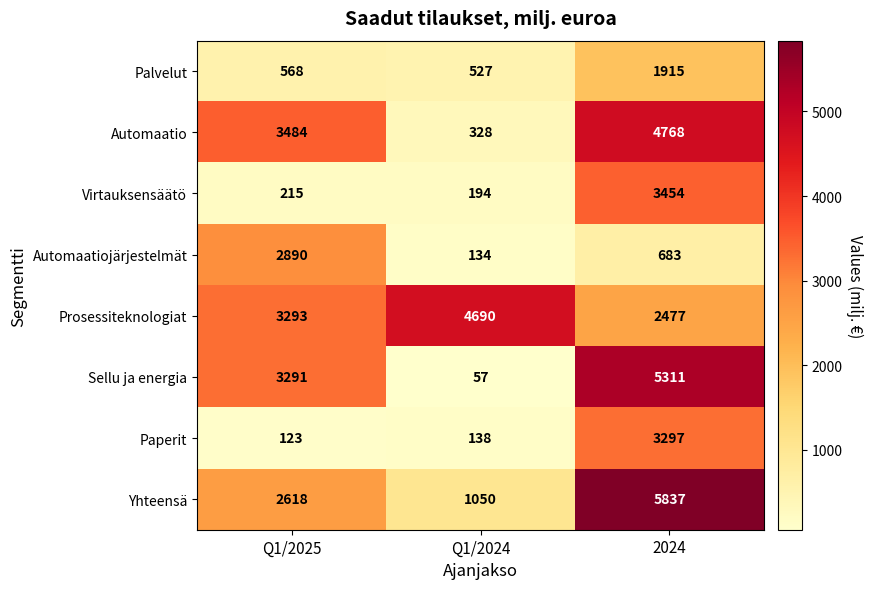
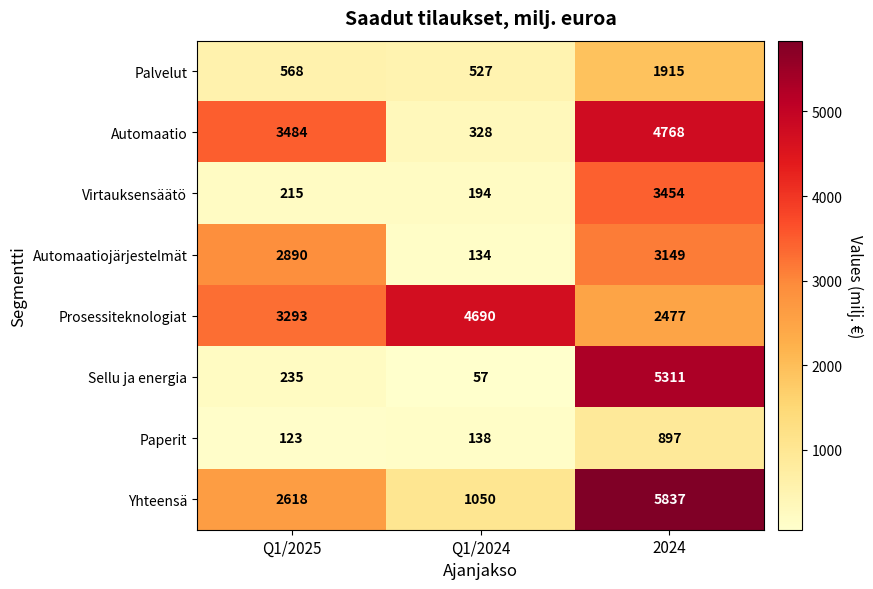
Automaatiojärjestelmät, 2024: 683 -> 3149
Sellu ja energia, Q1/2025: 3291 -> 235
Paperit, 2024: 3297 -> 897
